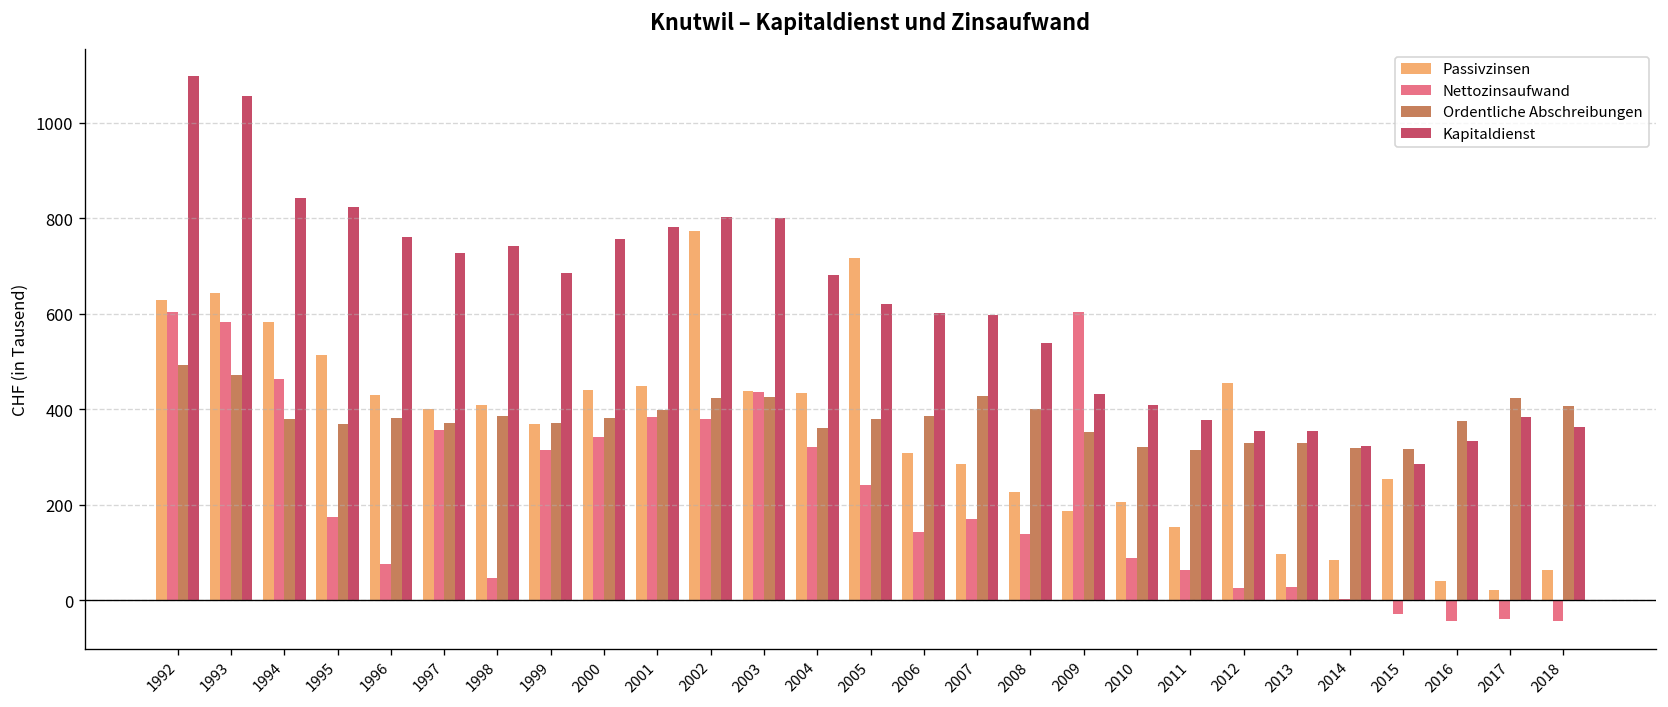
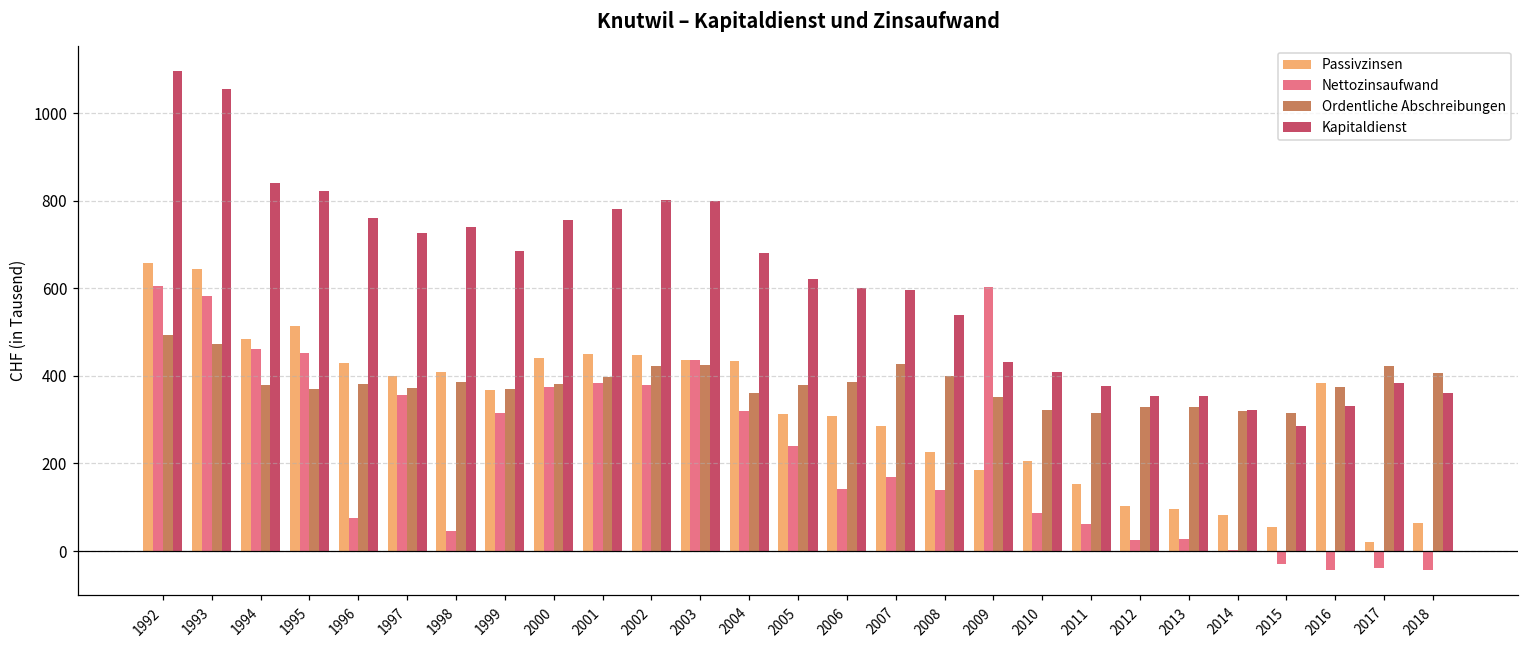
Passivzinsen, 1992: 630 -> 660
Passivzinsen, 1994: 580 -> 480
Nettozinsaufwand, 1995: 170 -> 450
Nettozinsaufwand, 2000: 340 -> 380
Passivzinsen, 2002: 770 -> 450
Passivzinsen, 2005: 720 -> 310
Passivzinsen, 2012: 450 -> 100
Passivzinsen, 2015: 250 -> 50
Passivzinsen, 2016: 40 -> 380
